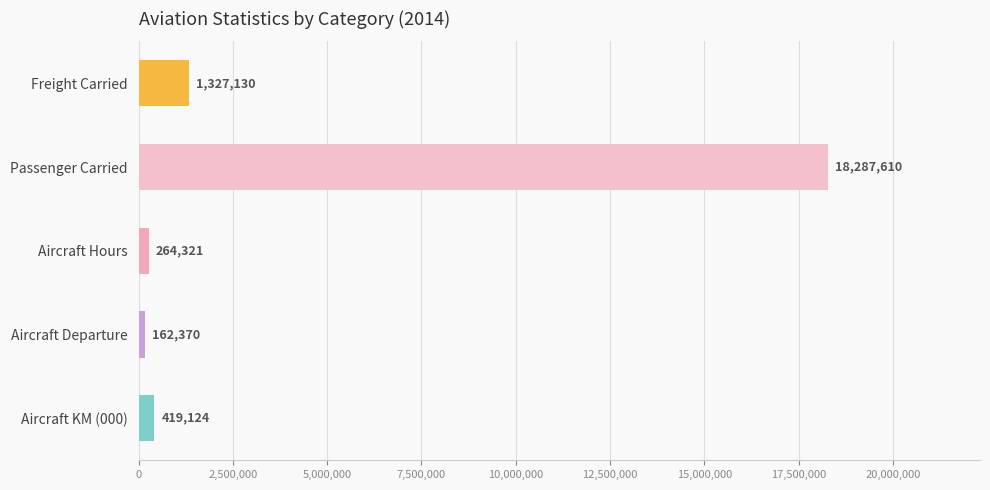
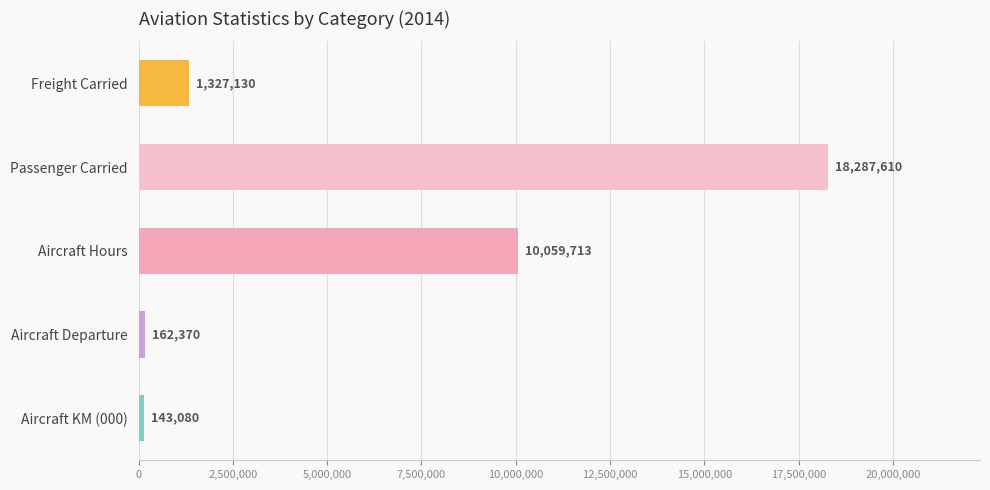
Aircraft Hours: 264,321 -> 10,059,713
Aircraft KM (000): 419,124 -> 143,080
